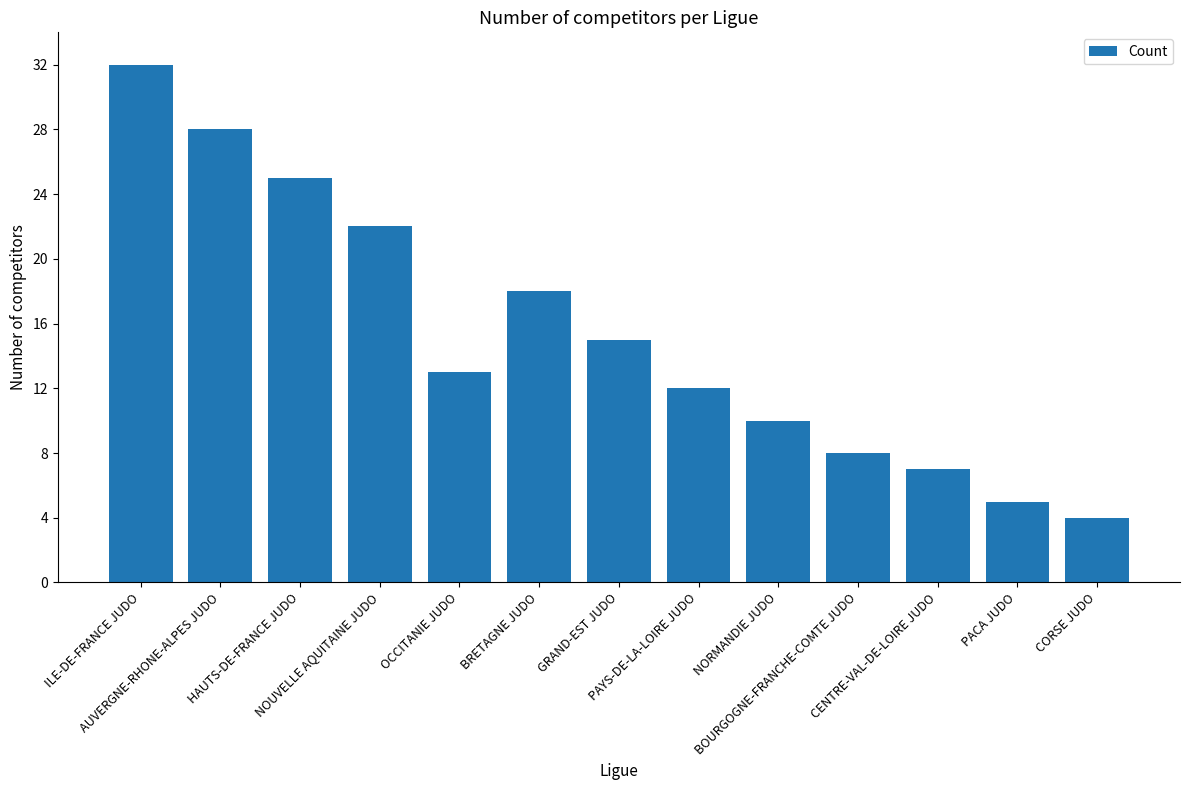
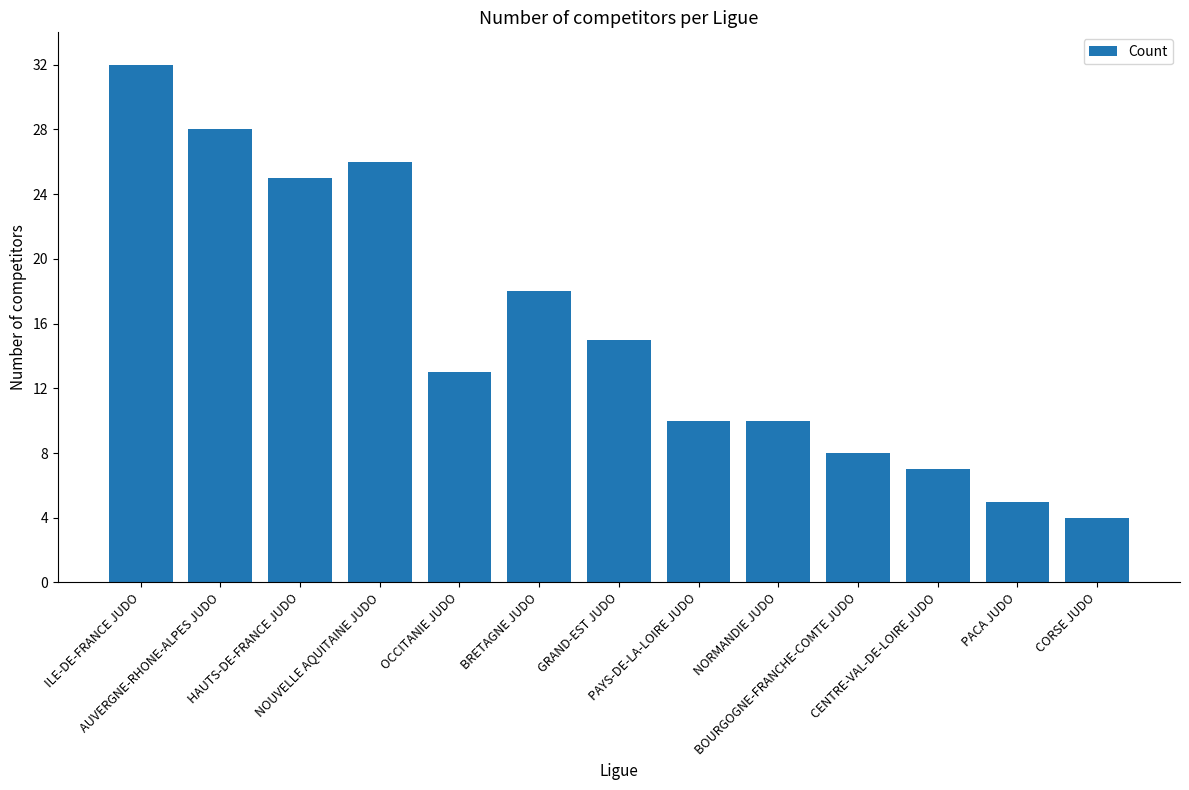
NOUVELLE AQUITAINE JUDO: 22 -> 26
PAYS-DE-LA-LOIRE JUDO: 12 -> 10
